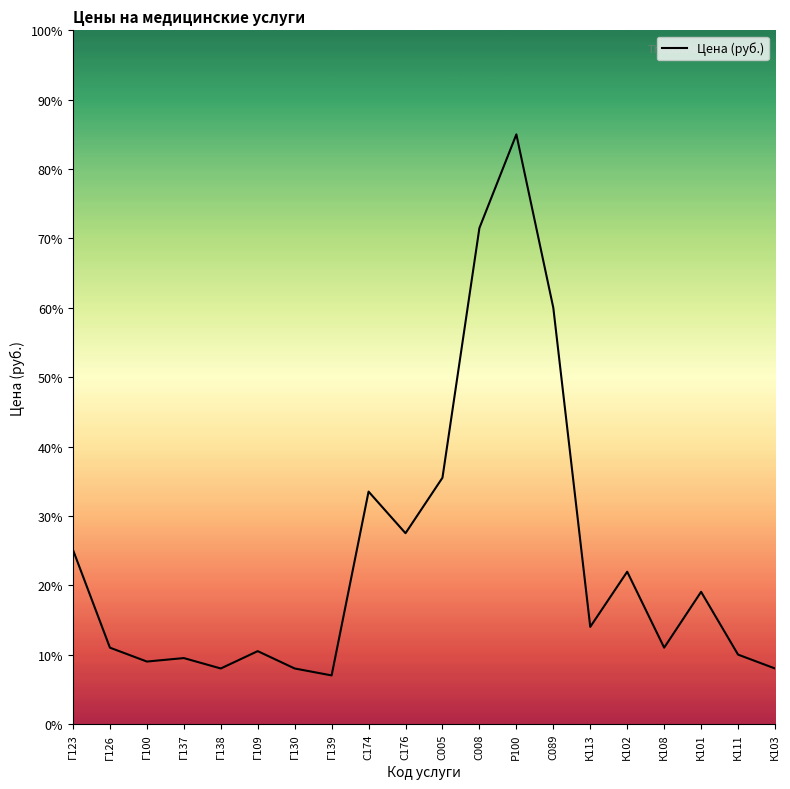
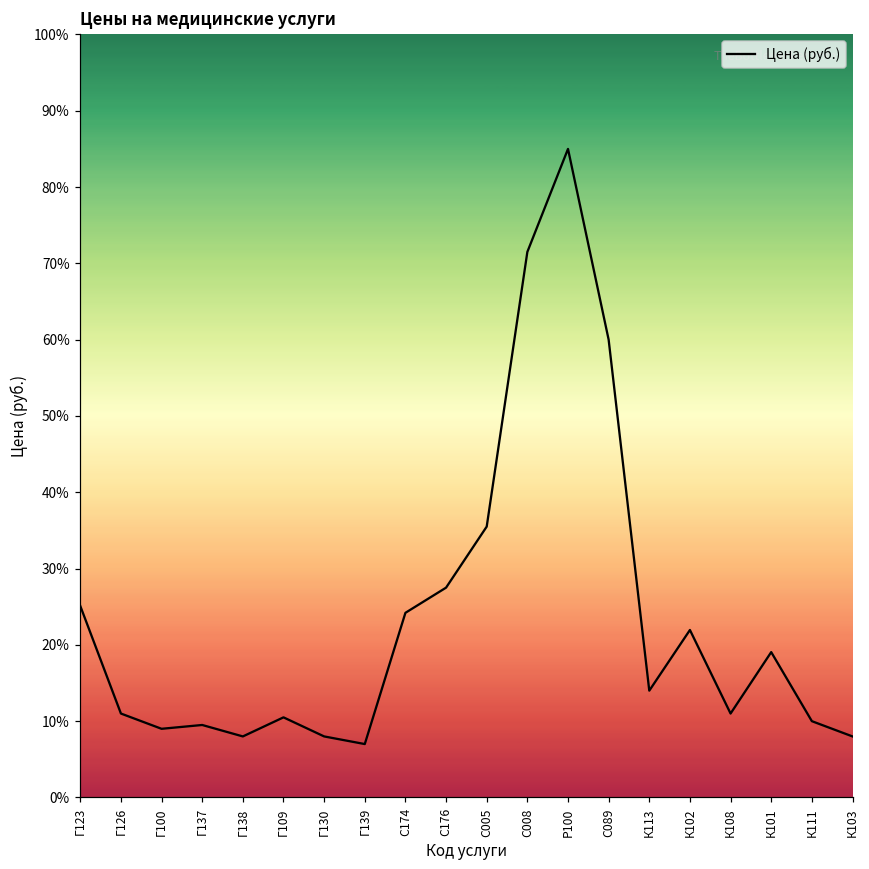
С174: 34% -> 24%
